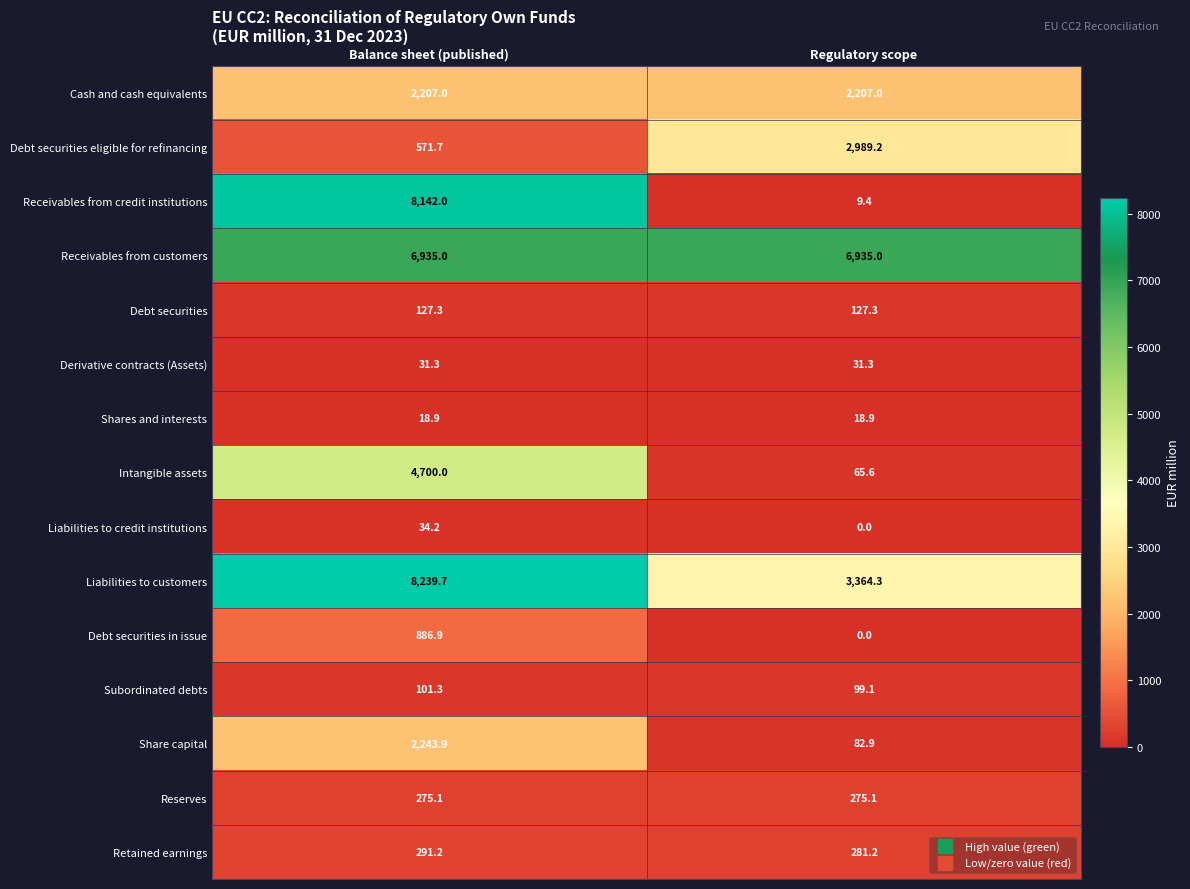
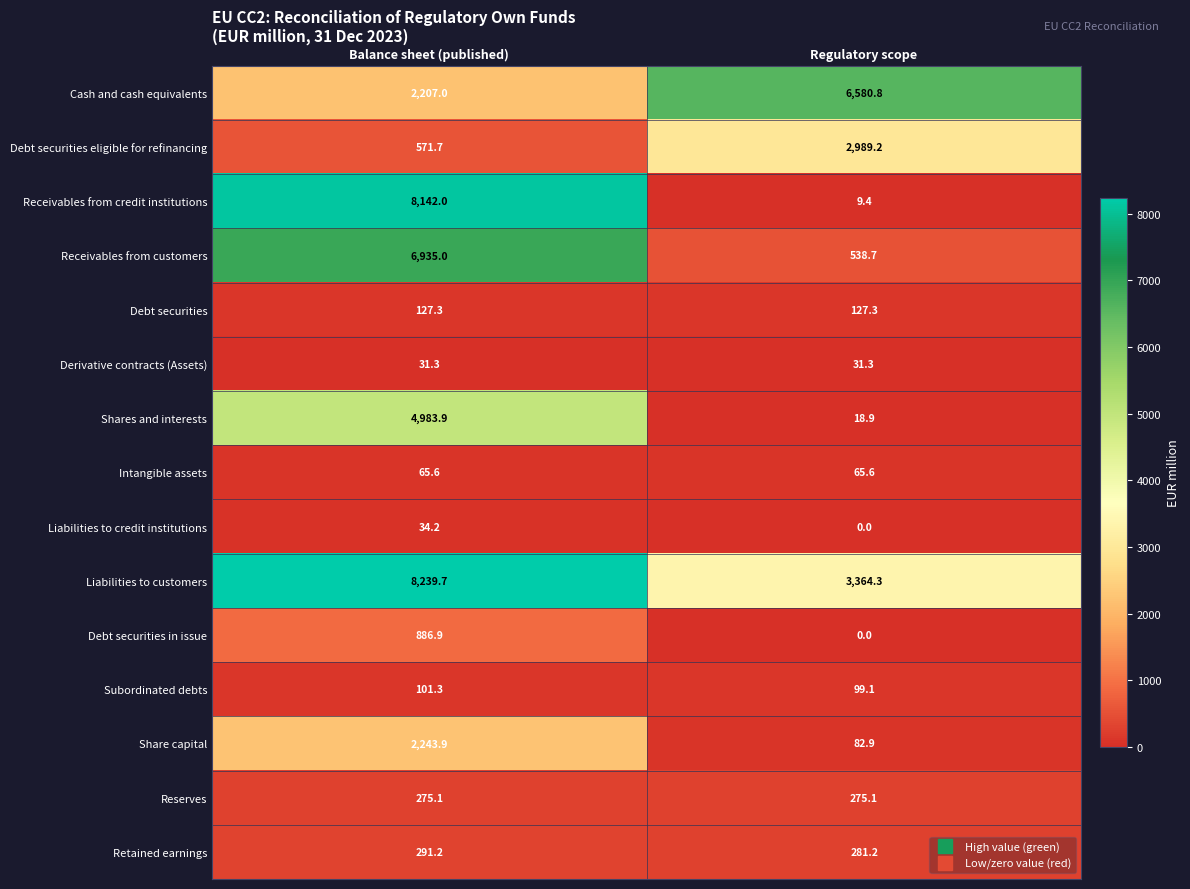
Cash and cash equivalents, Regulatory scope: 2,207.0 -> 6,580.8
Receivables from customers, Regulatory scope: 6,935.0 -> 538.7
Shares and interests, Balance sheet (published): 18.9 -> 4,983.9
Intangible assets, Balance sheet (published): 4,700.0 -> 65.6
